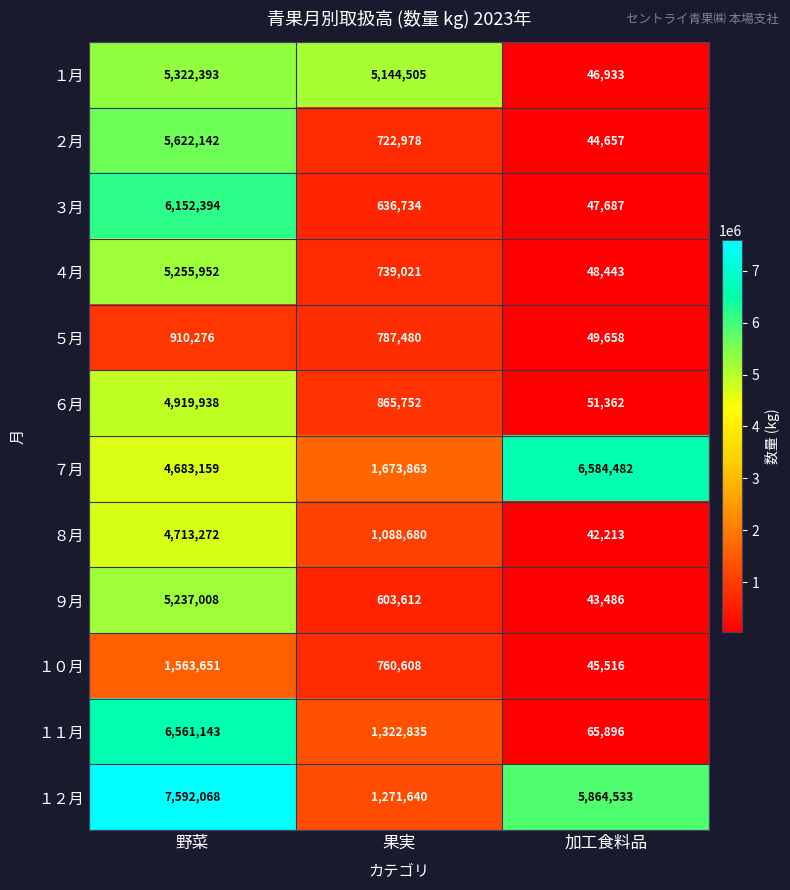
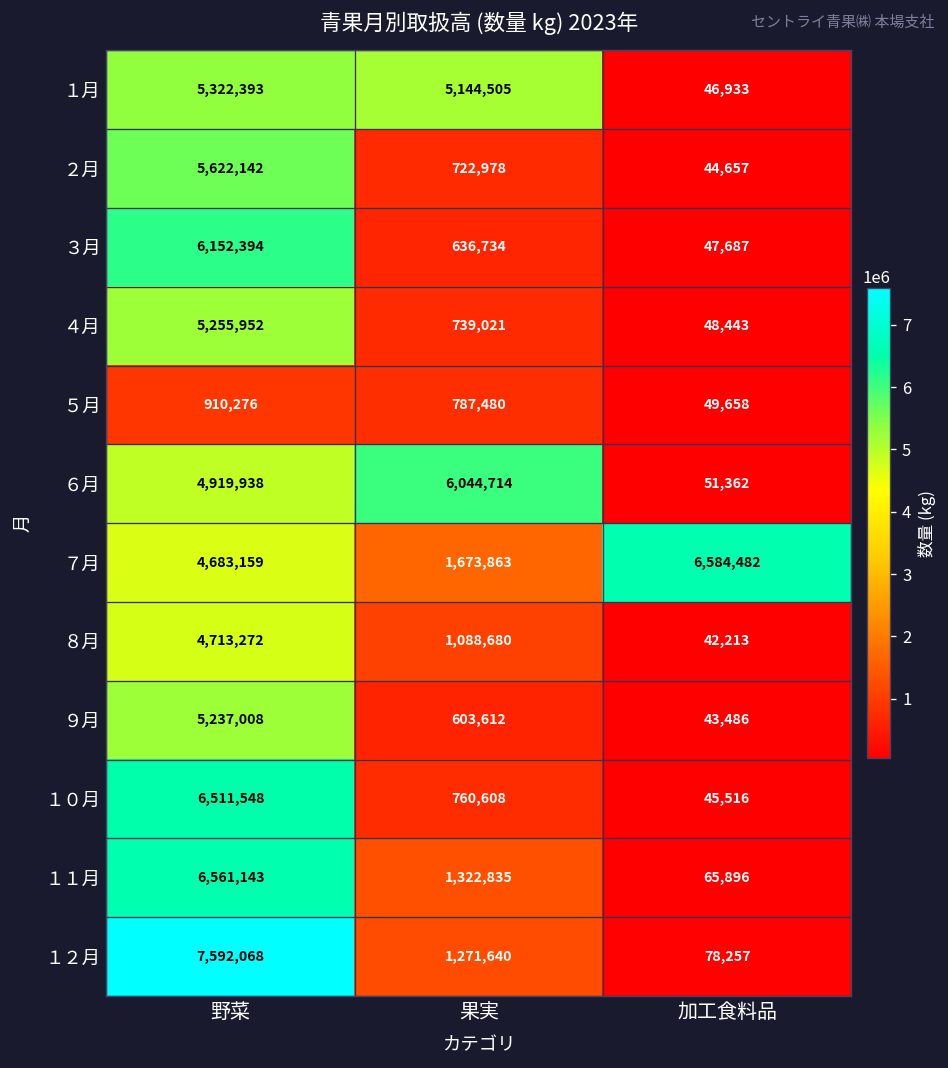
６月, 果実: 865,752 -> 6,044,714
１０月, 野菜: 1,563,651 -> 6,511,548
１２月, 加工食料品: 5,864,533 -> 78,257
